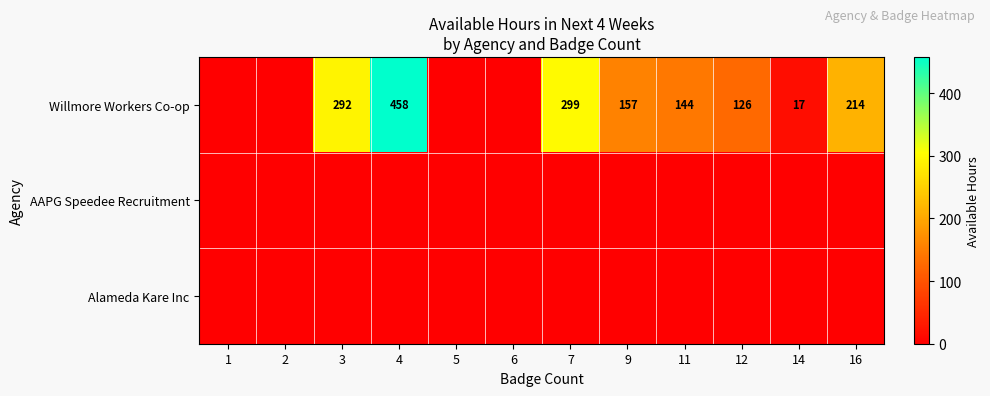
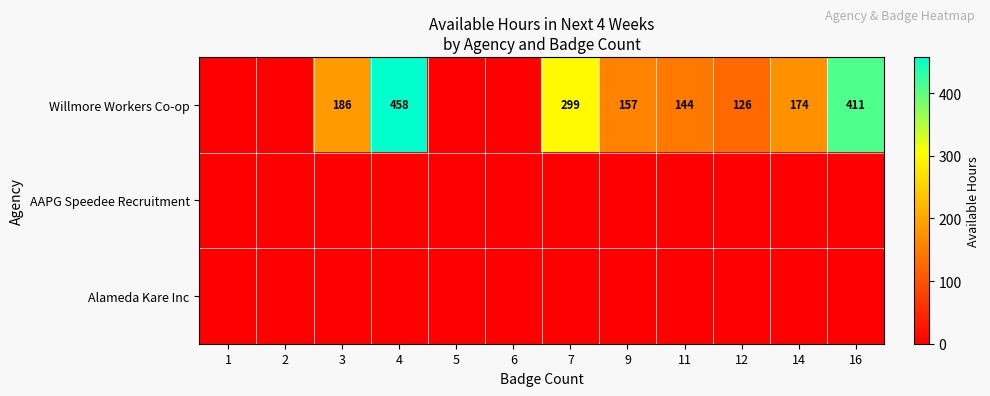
Willmore Workers Co-op, 3: 292 -> 186
Willmore Workers Co-op, 14: 17 -> 174
Willmore Workers Co-op, 16: 214 -> 411
